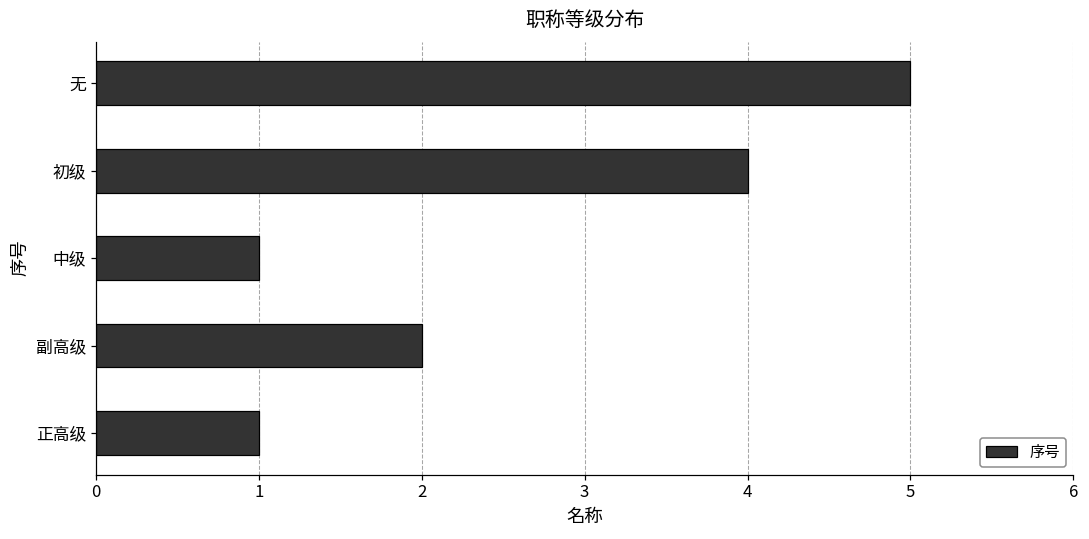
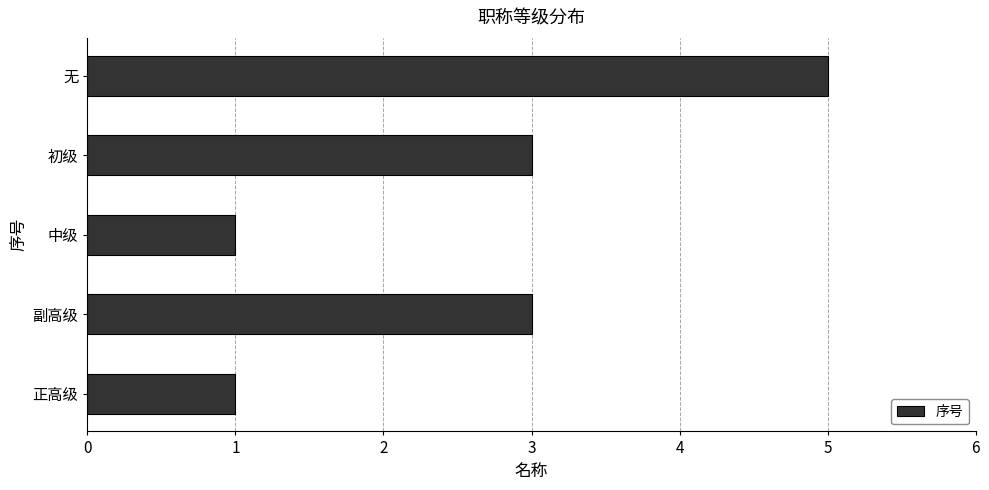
初级: 4 -> 3
副高级: 2 -> 3
